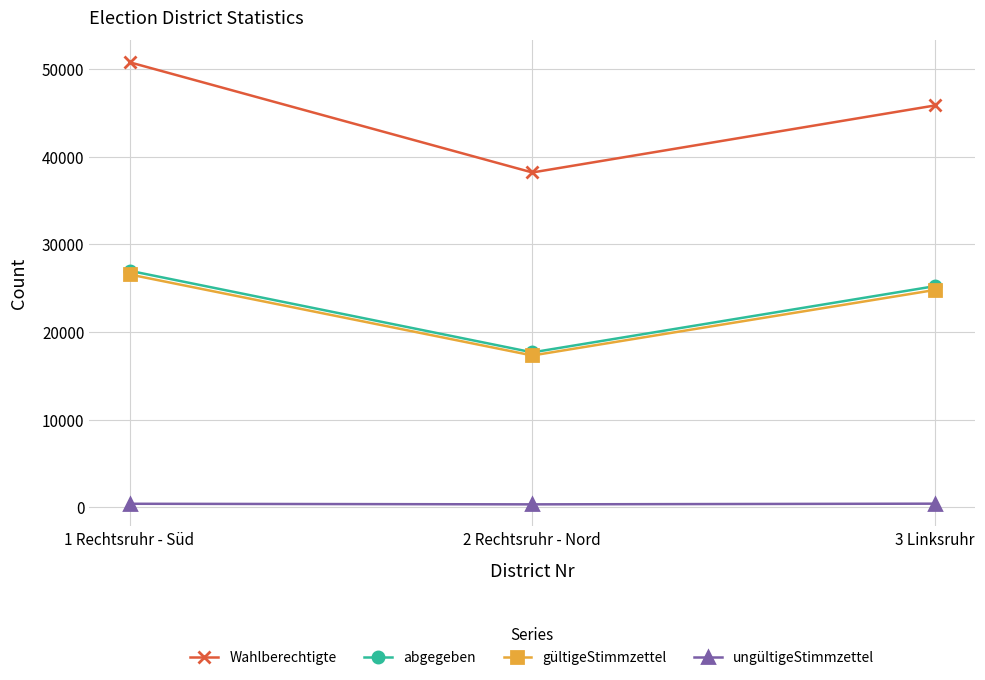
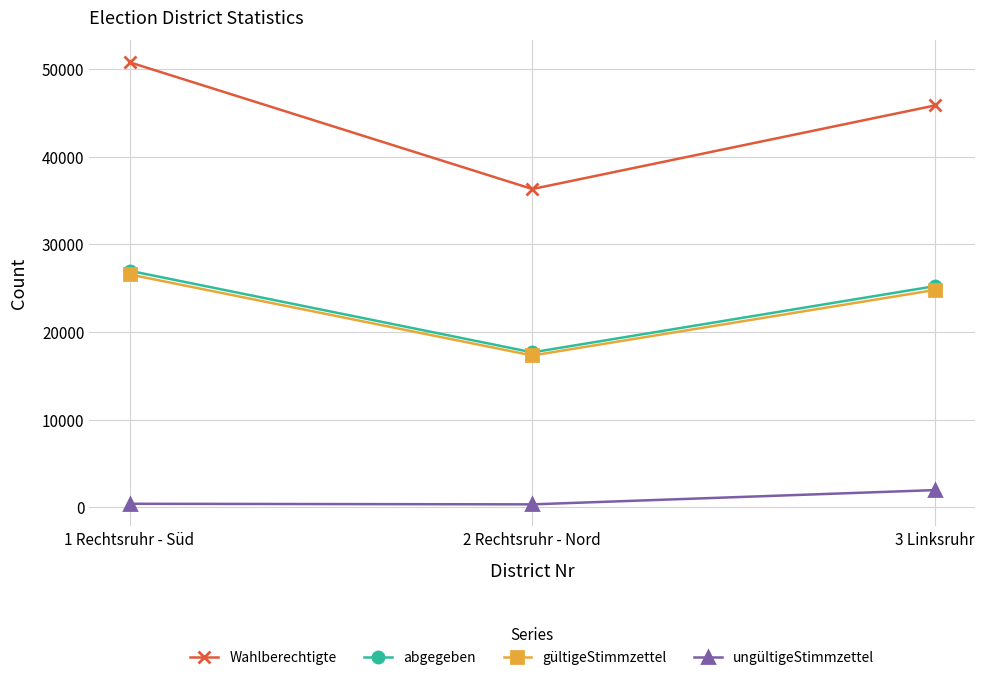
Wahlberechtigte, 2 Rechtsruhr - Nord: 38000 -> 36000
ungültigeStimmzettel, 3 Linksruhr: 0 -> 2000
